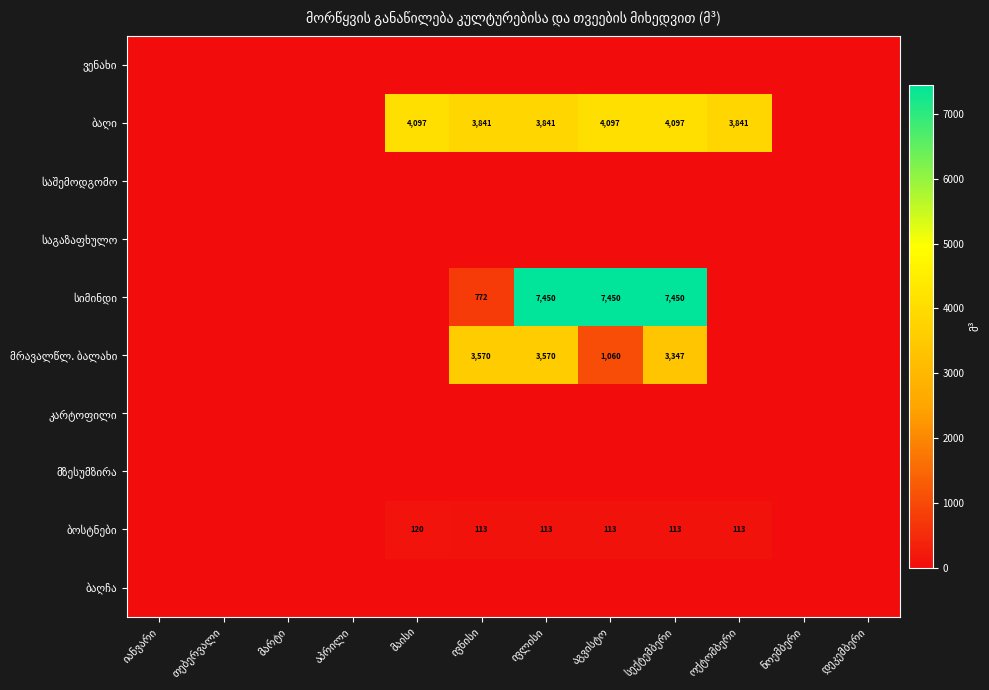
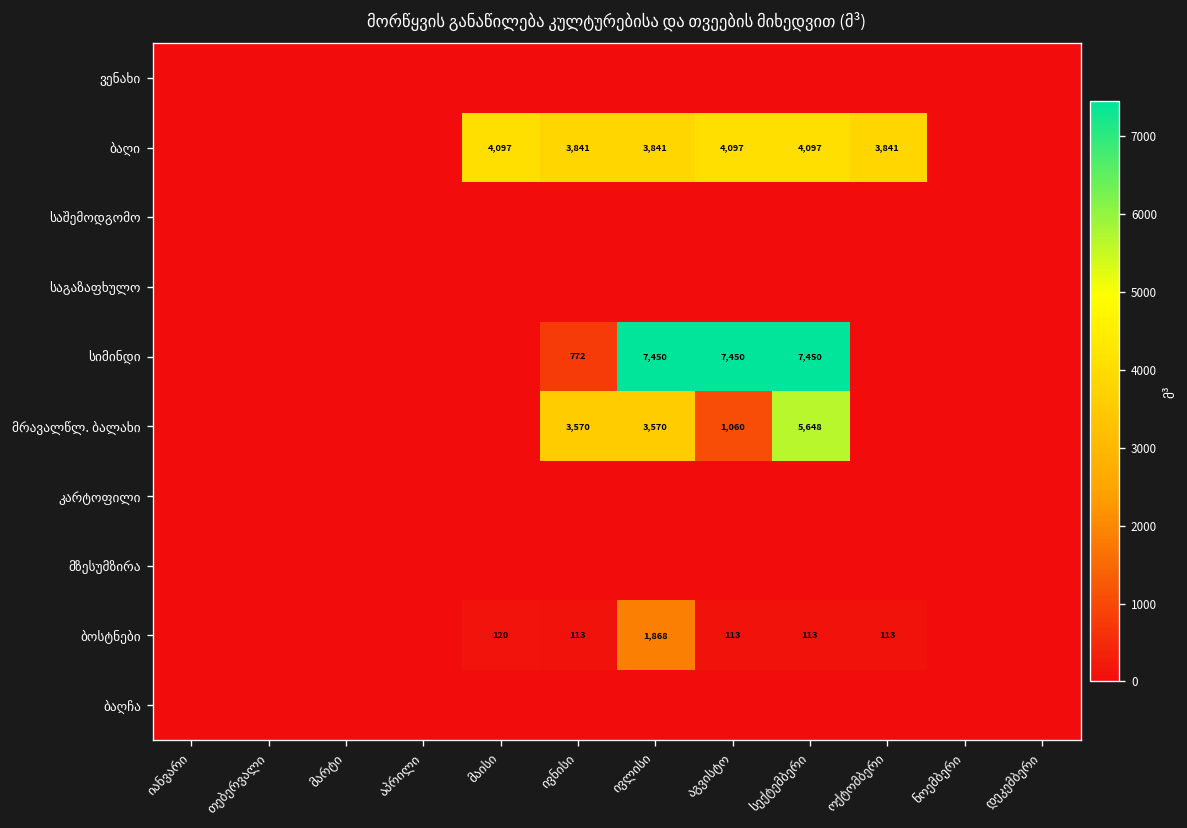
მრავალწლ. ბალახი, სექტემბერი: 3,347 -> 5,648
ბოსტნები, ივლისი: 113 -> 1,868
